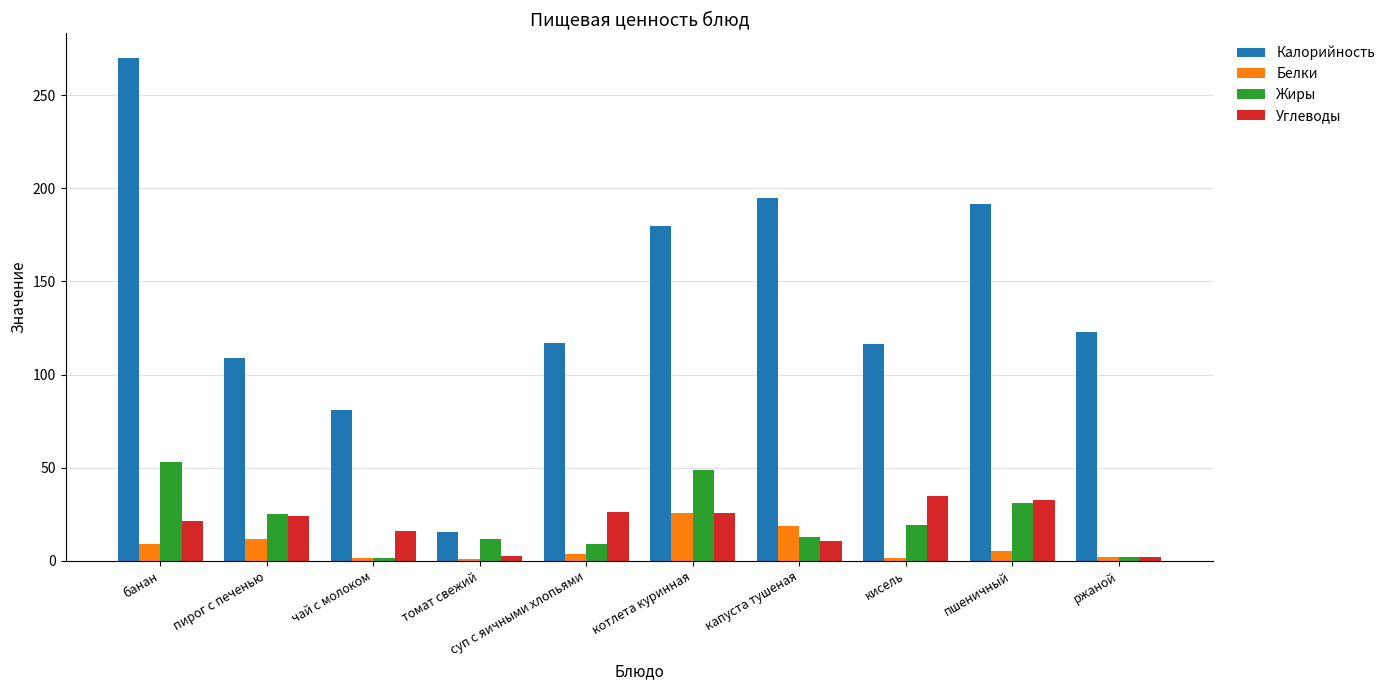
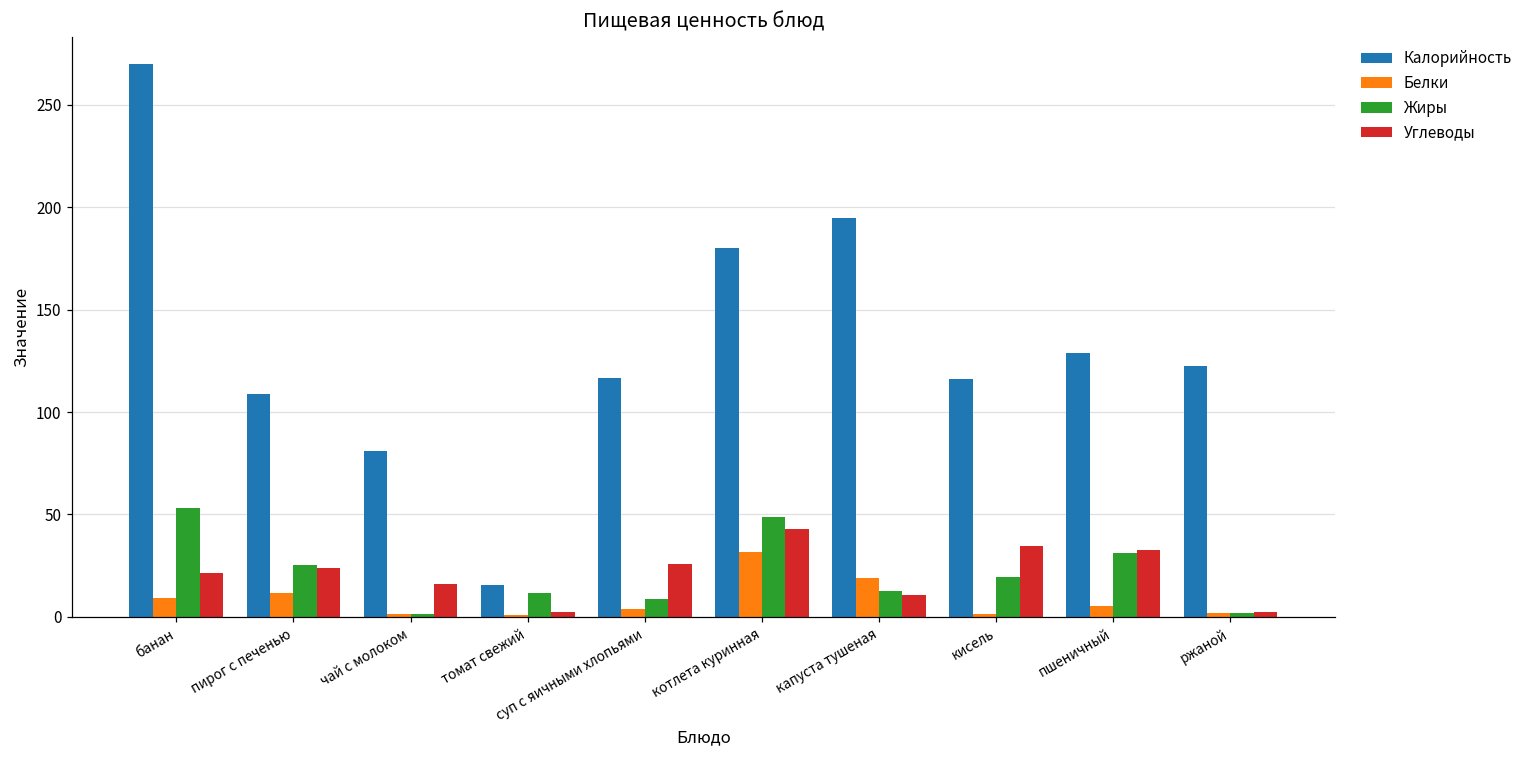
Белки, котлета куринная: 26 -> 32
Углеводы, котлета куринная: 26 -> 43
Калорийность, пшеничный: 192 -> 129
